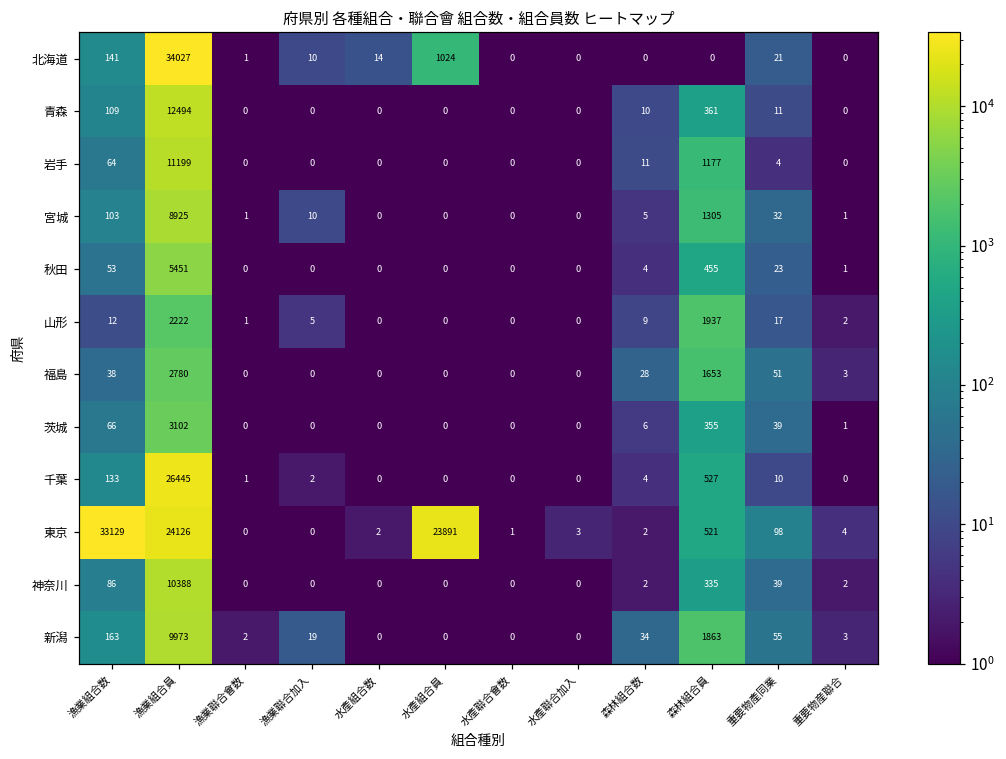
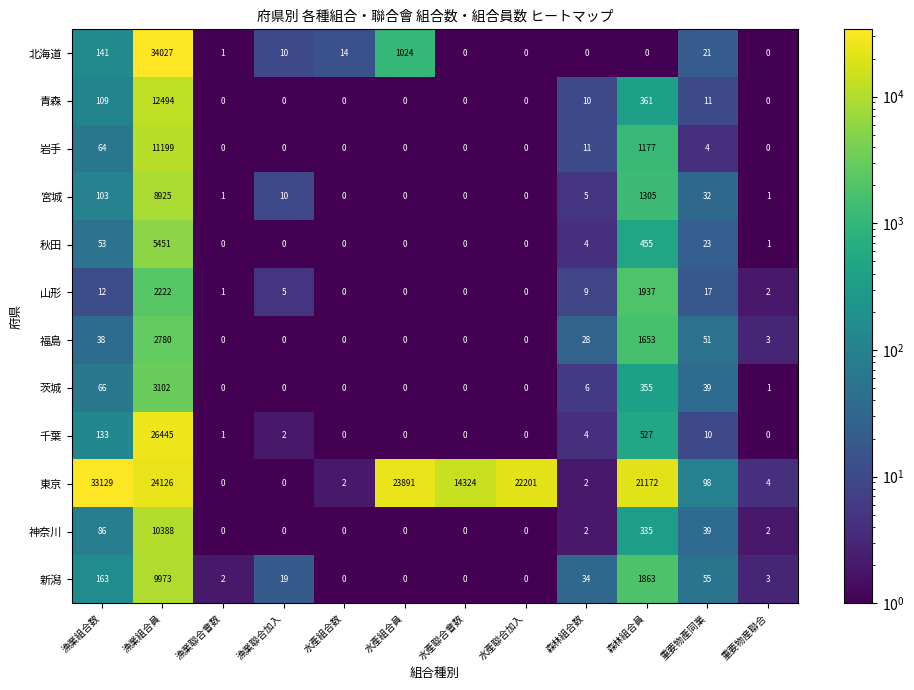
東京, 水產聯合會数: 1 -> 14324
東京, 水產聯合加入: 3 -> 22201
東京, 森林組合員: 521 -> 21172
